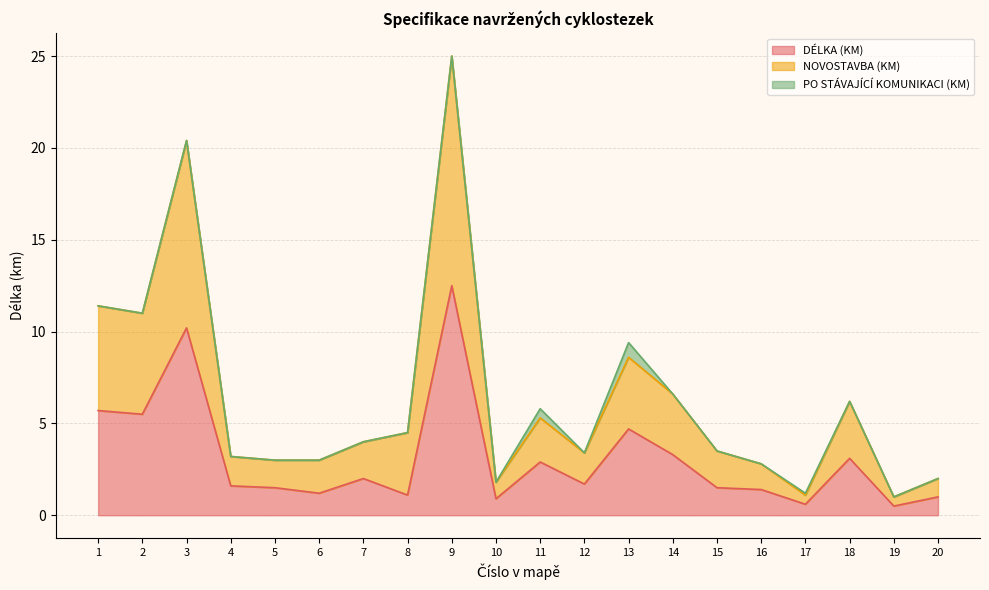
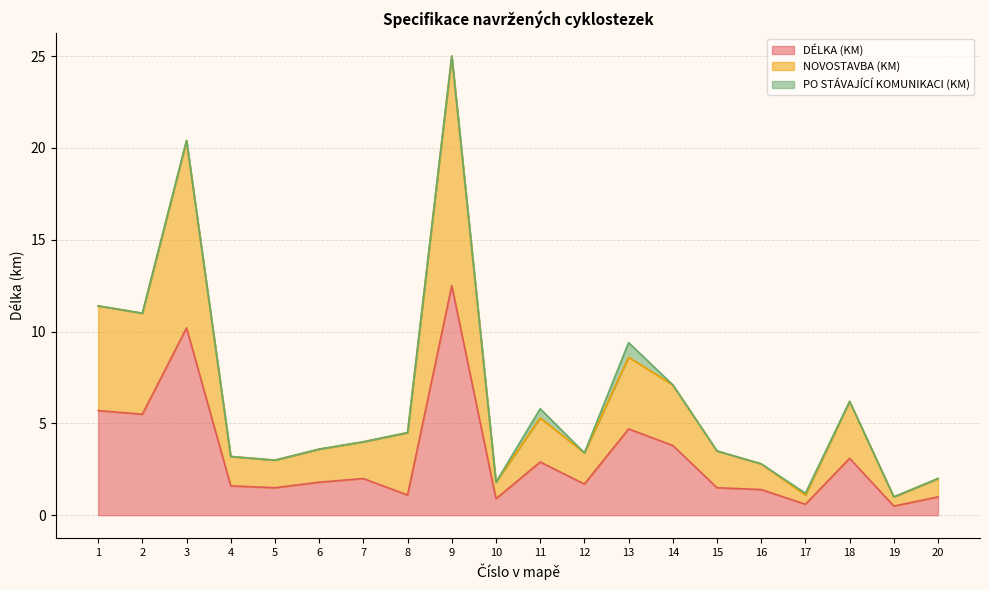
DÉLKA (KM), 6: 1.2 -> 1.8
DÉLKA (KM), 14: 3.3 -> 3.8
